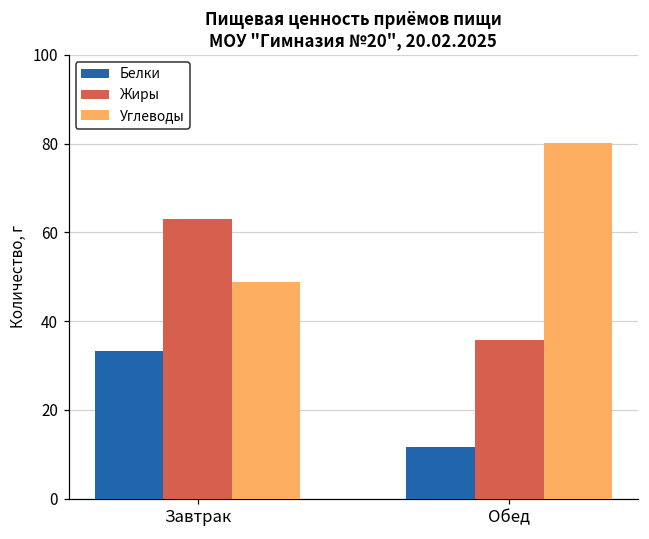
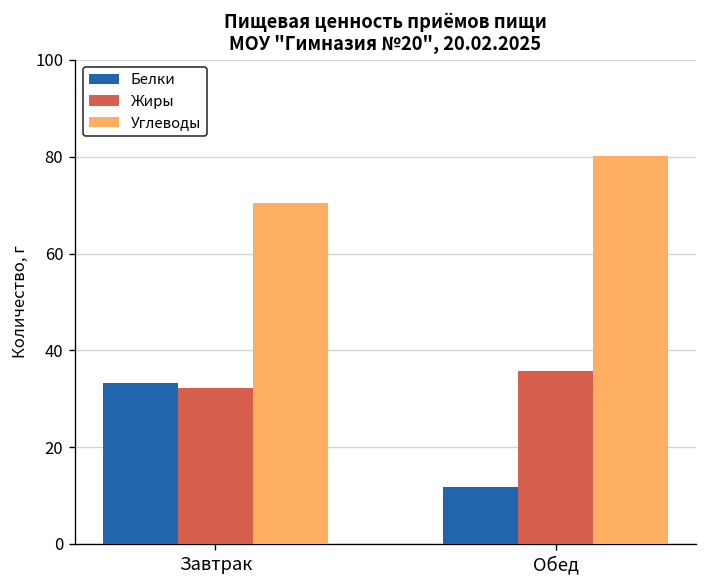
Жиры, Завтрак: 63 -> 32
Углеводы, Завтрак: 49 -> 70
